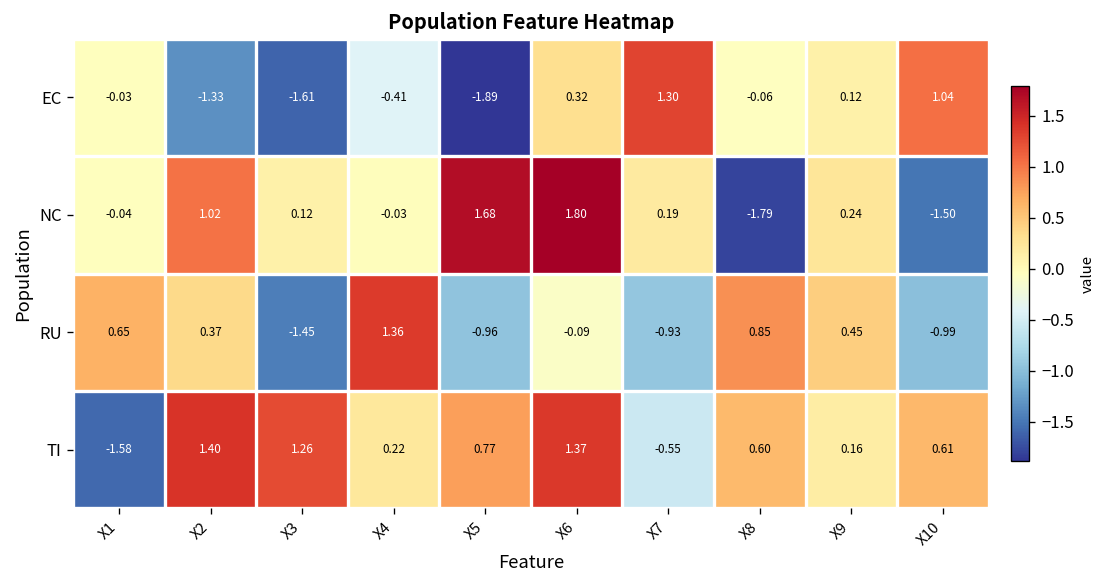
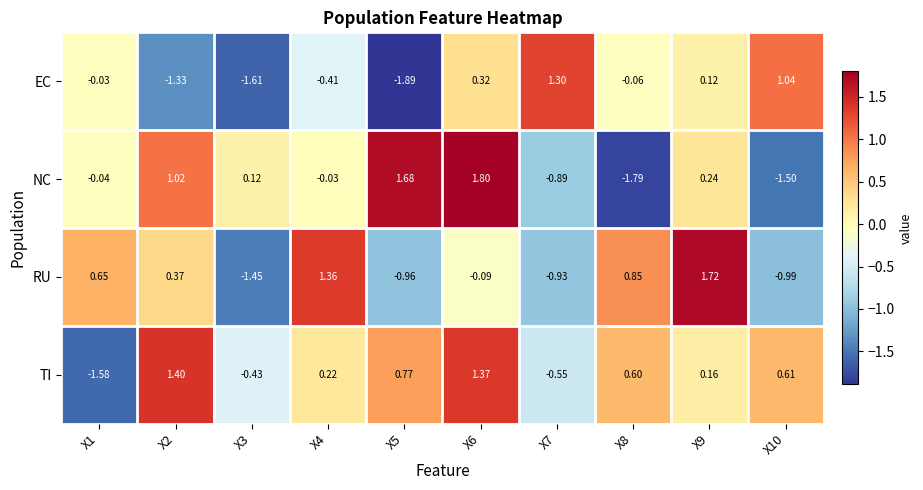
NC, X7: 0.19 -> -0.89
RU, X9: 0.45 -> 1.72
TI, X3: 1.26 -> -0.43
